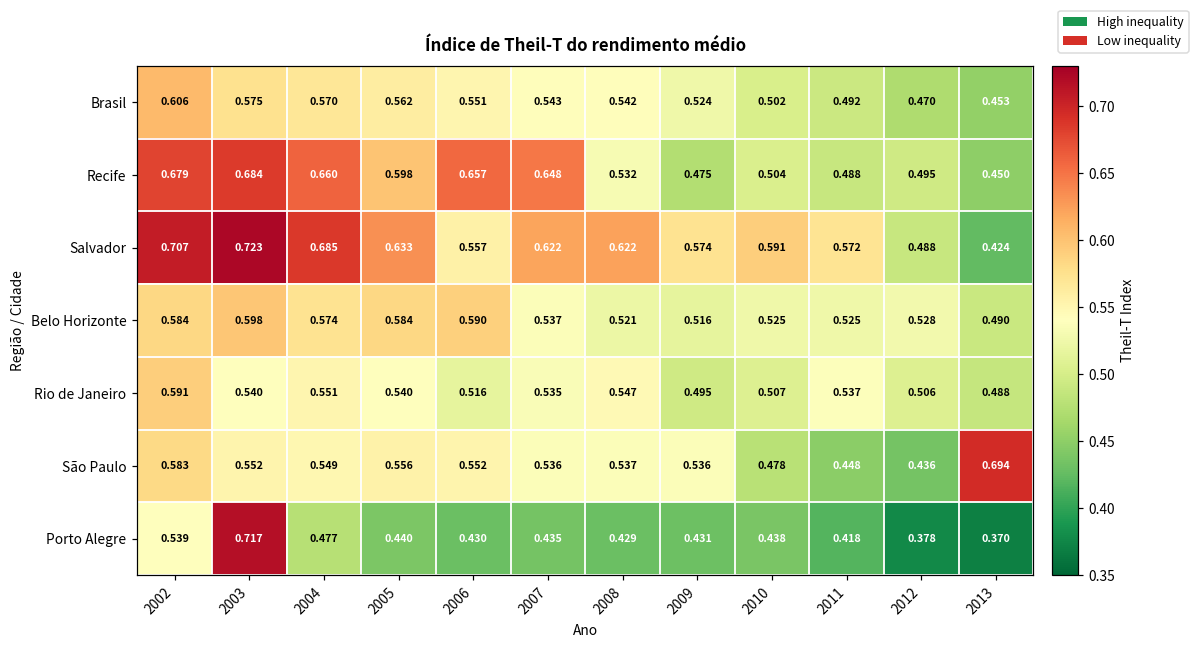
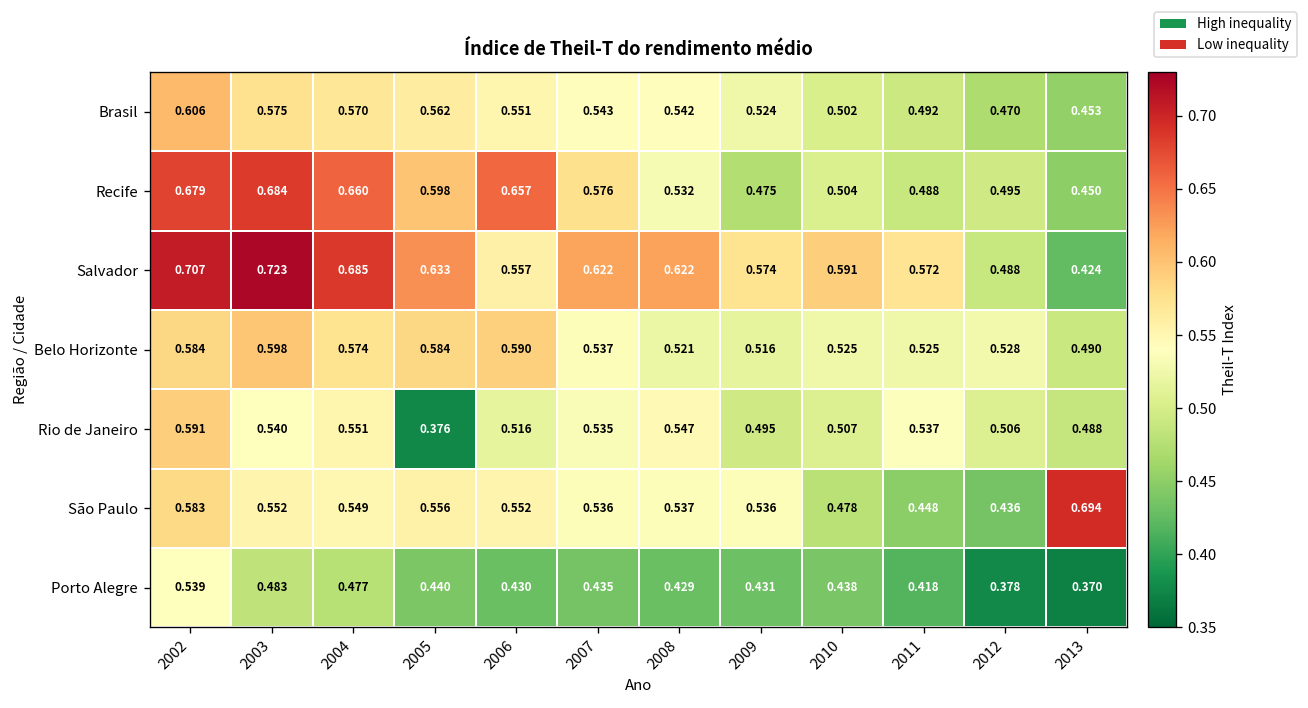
Recife, 2007: 0.648 -> 0.576
Rio de Janeiro, 2005: 0.540 -> 0.376
Porto Alegre, 2003: 0.717 -> 0.483
